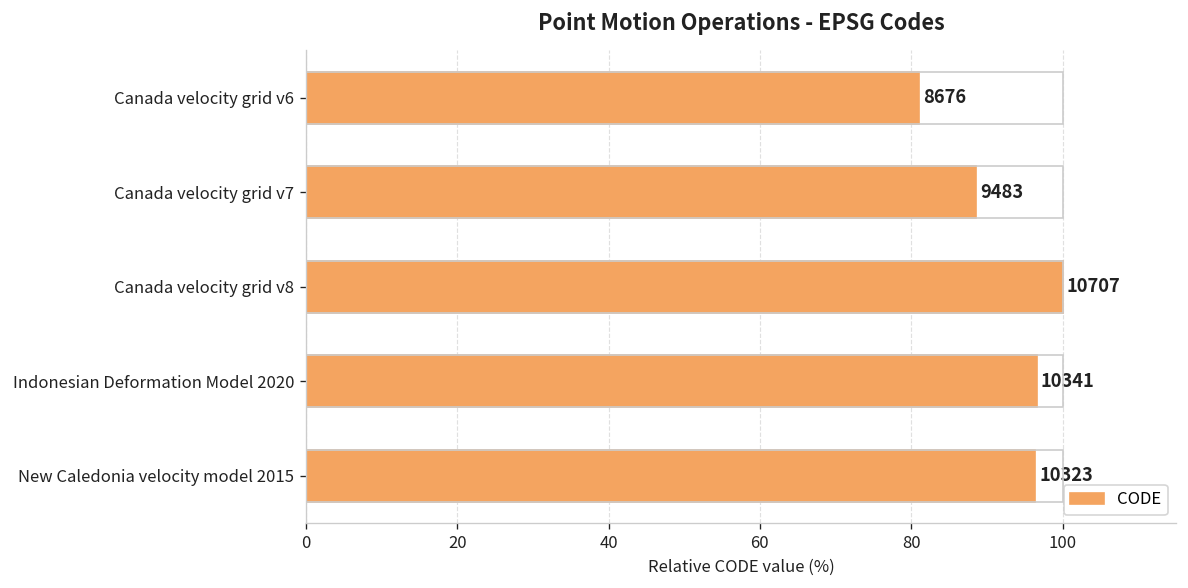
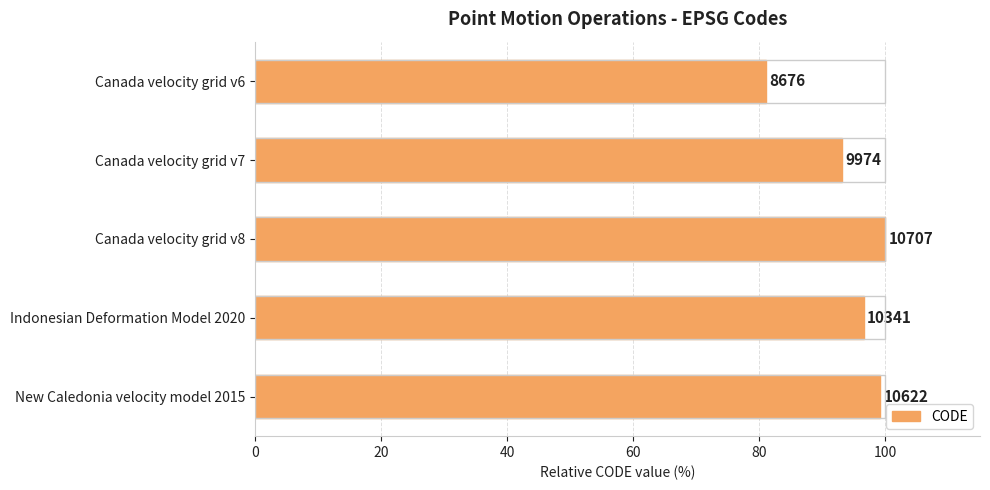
Canada velocity grid v7: 9483 -> 9974
New Caledonia velocity model 2015: 10323 -> 10622
